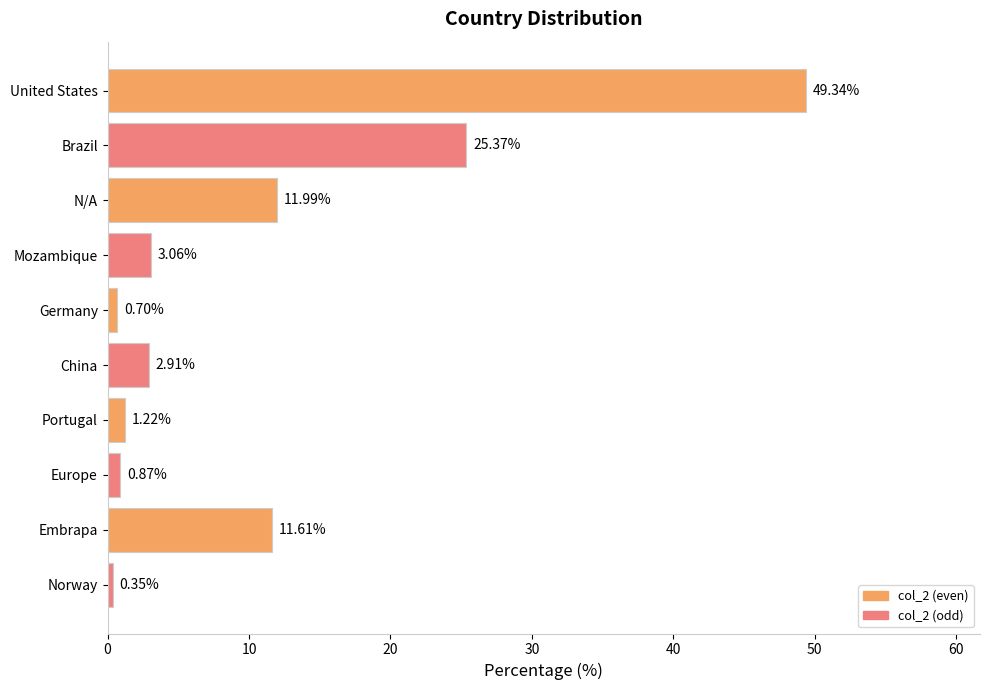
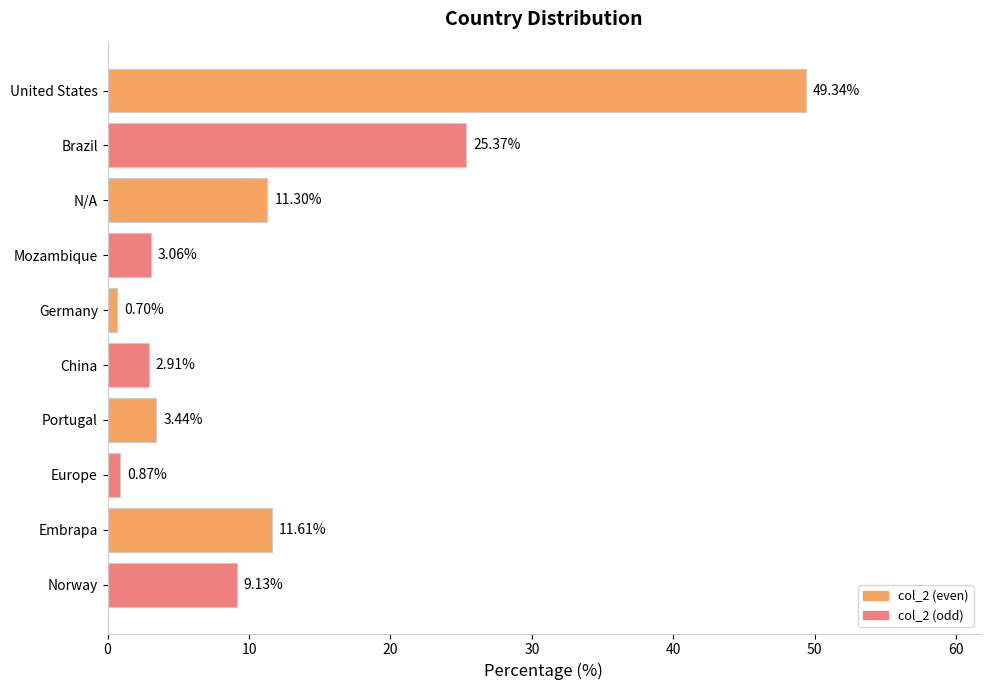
N/A: 11.99% -> 11.30%
Portugal: 1.22% -> 3.44%
Norway: 0.35% -> 9.13%
